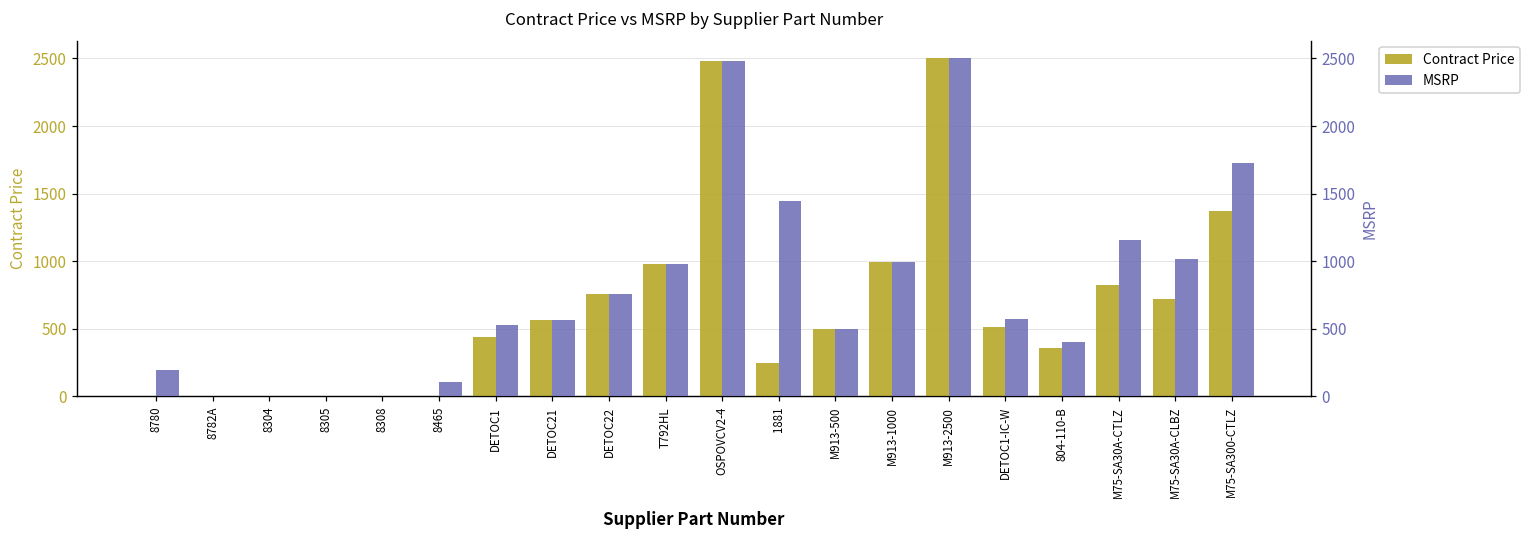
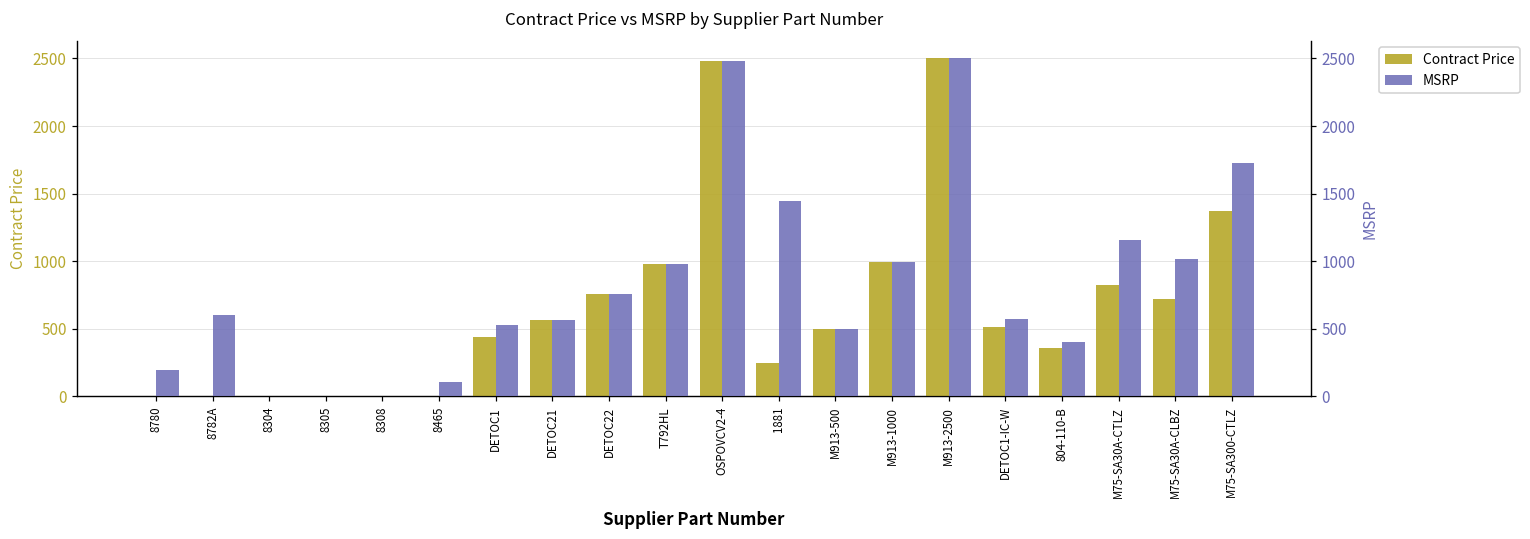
MSRP, 8782A: 0 -> 600
